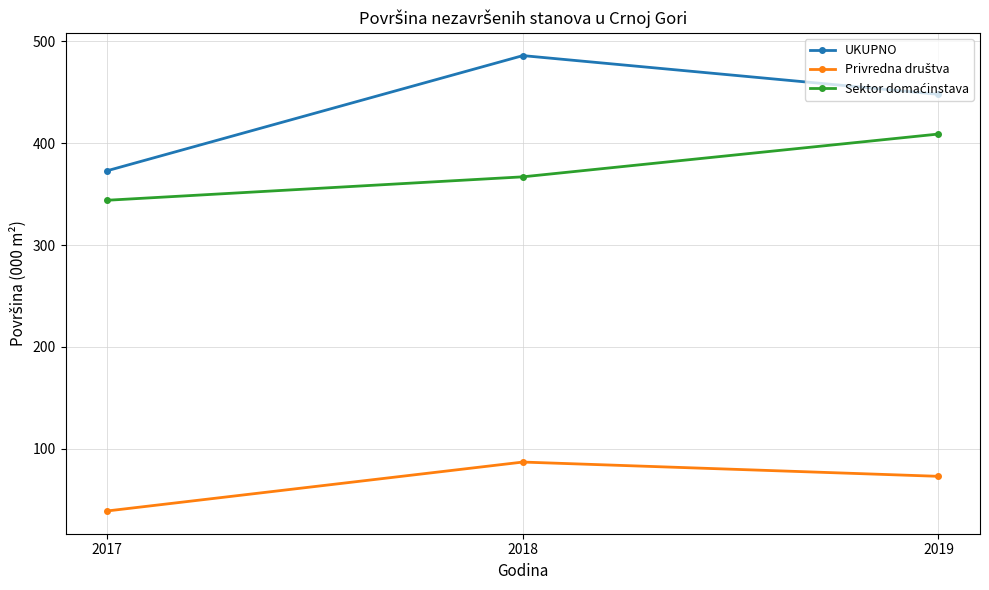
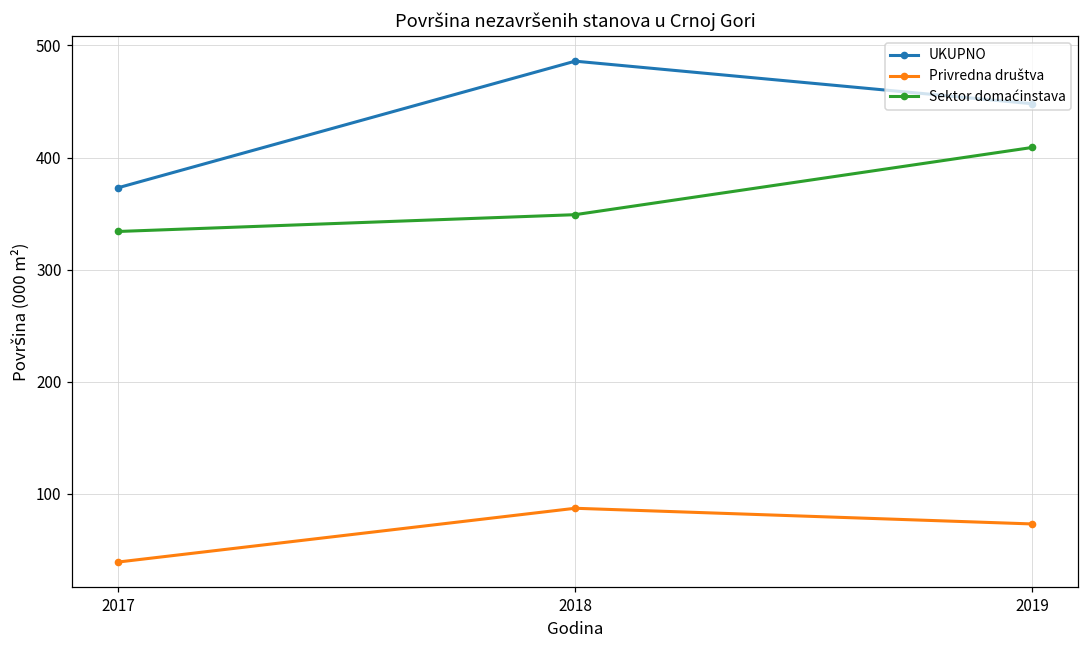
Sektor domaćinstava, 2017: 344 -> 334
Sektor domaćinstava, 2018: 367 -> 349
